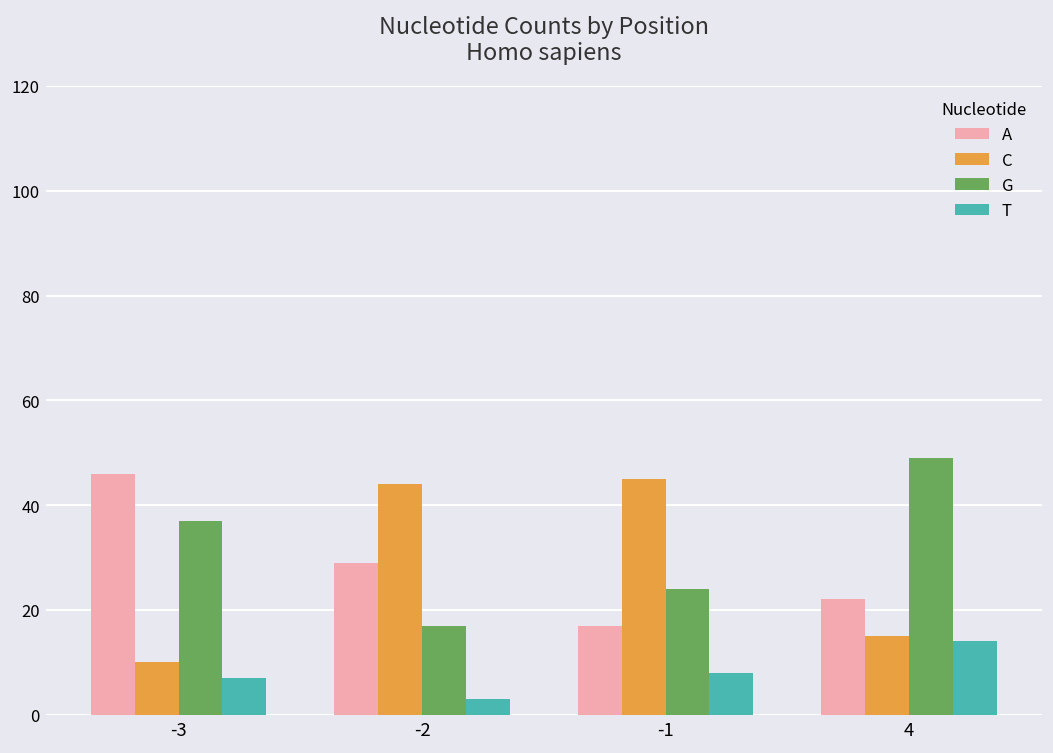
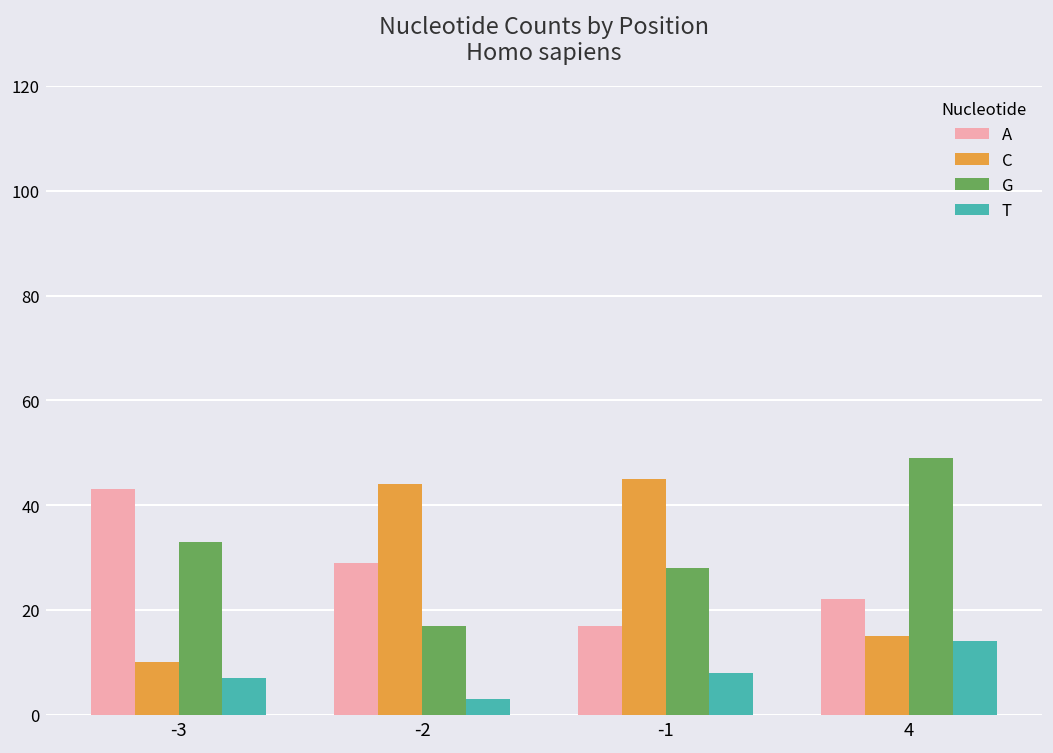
A, -3: 46 -> 43
G, -3: 37 -> 33
G, -1: 24 -> 28
